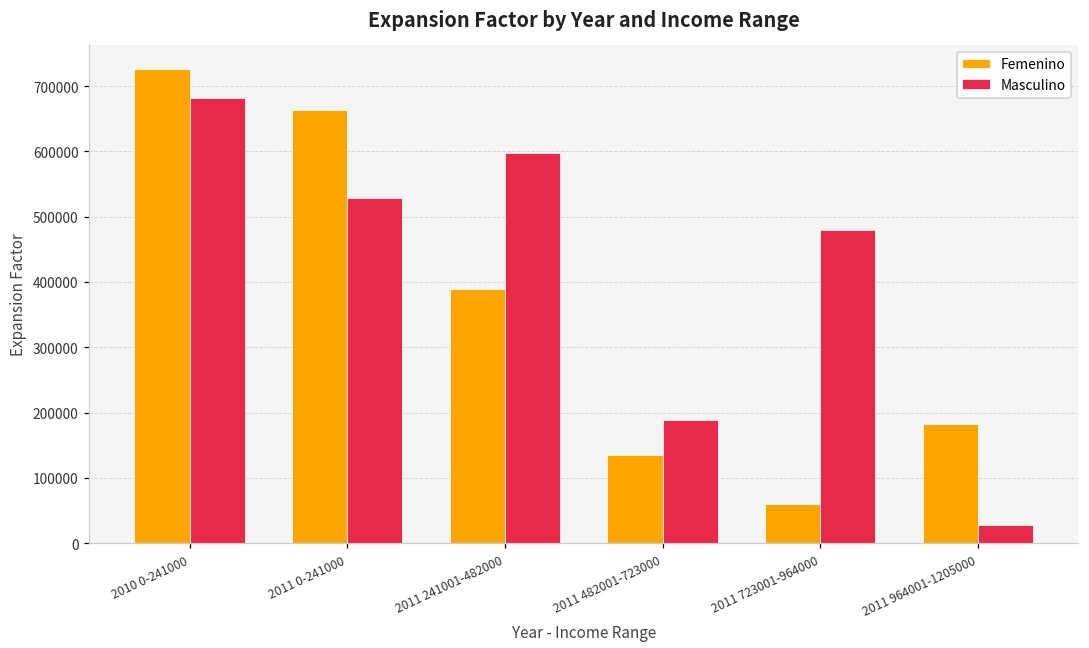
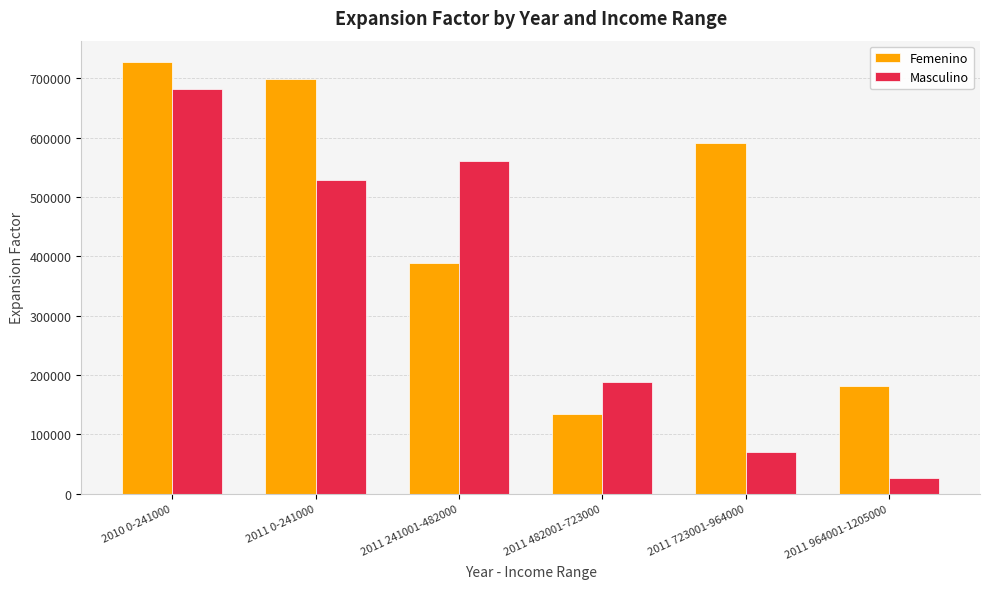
Femenino, 2011 0-241000: 660000 -> 700000
Masculino, 2011 241001-482000: 600000 -> 560000
Femenino, 2011 723001-964000: 60000 -> 590000
Masculino, 2011 723001-964000: 480000 -> 70000
